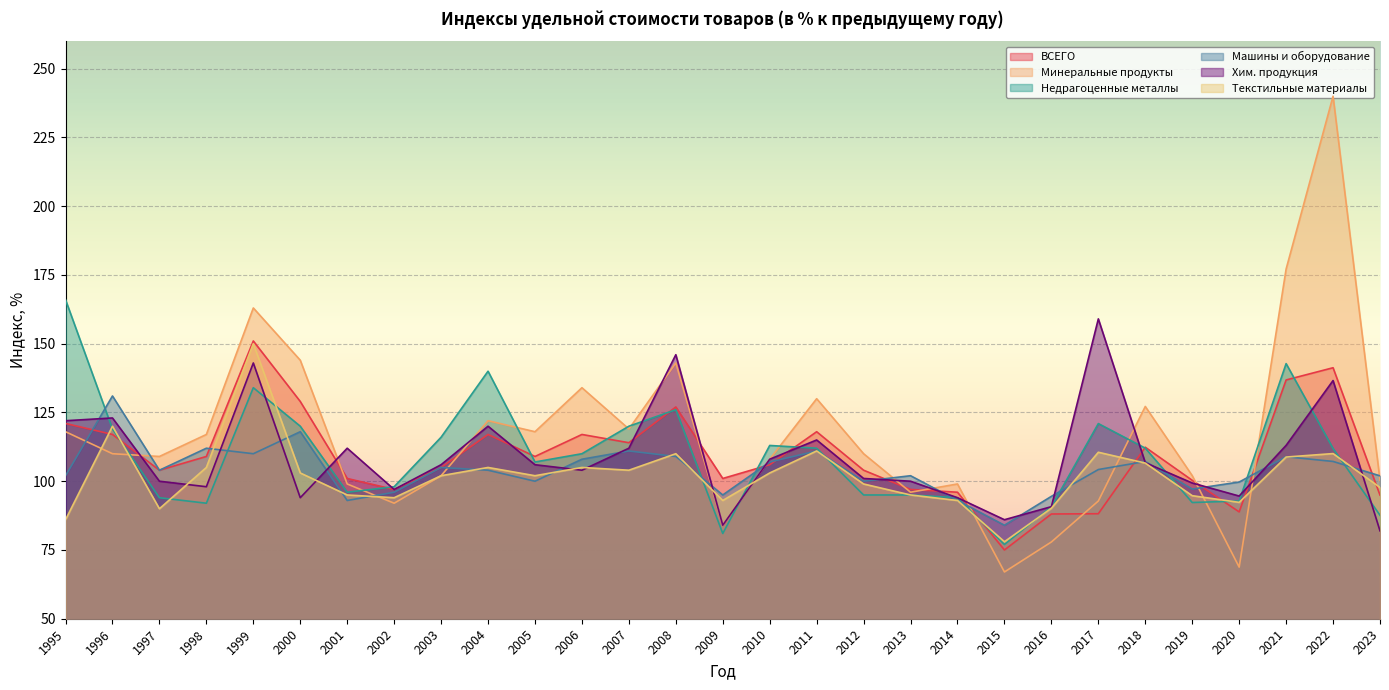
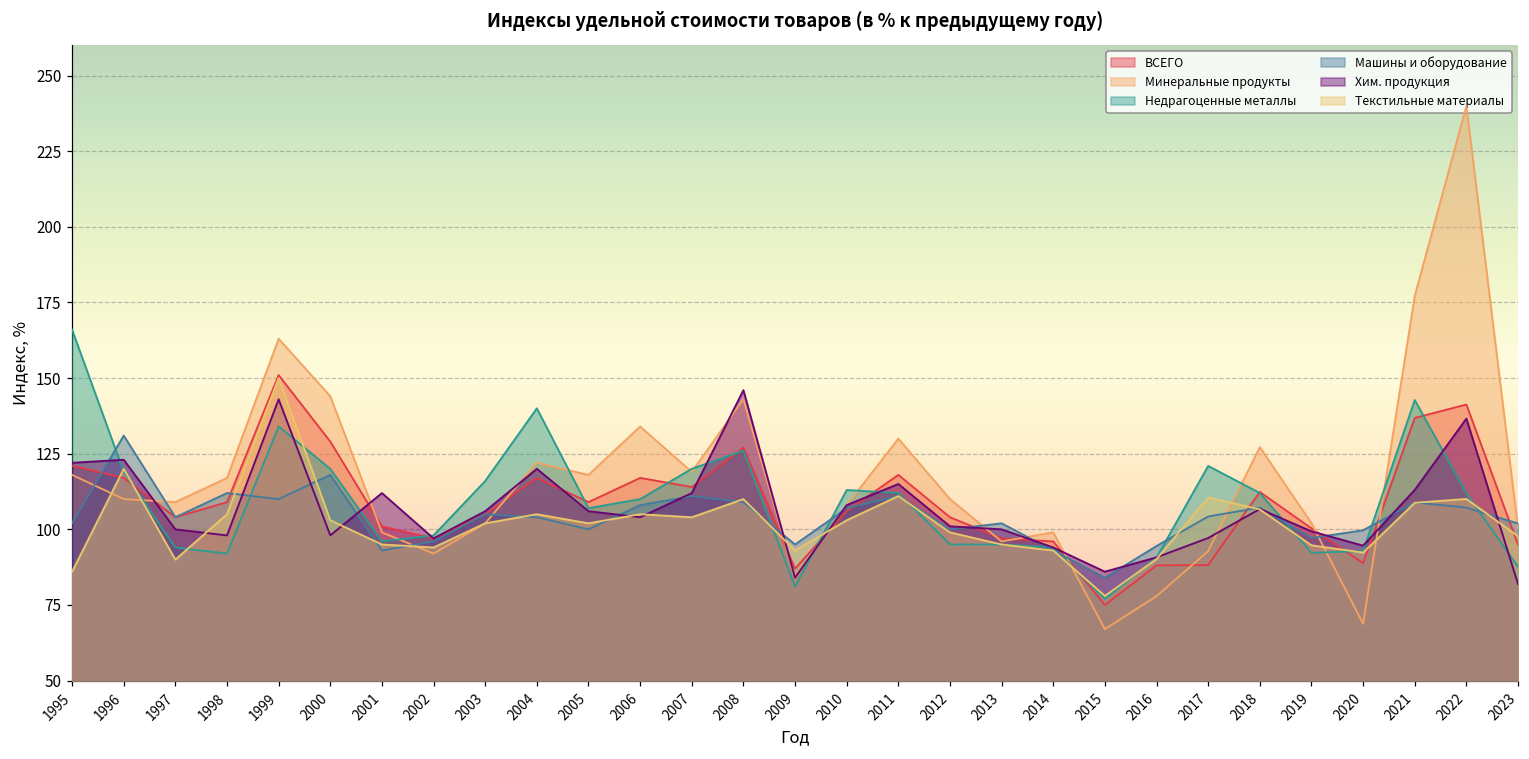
Хим. продукция, 2000: 94 -> 98
ВСЕГО, 2009: 101 -> 87
Хим. продукция, 2017: 159 -> 97
